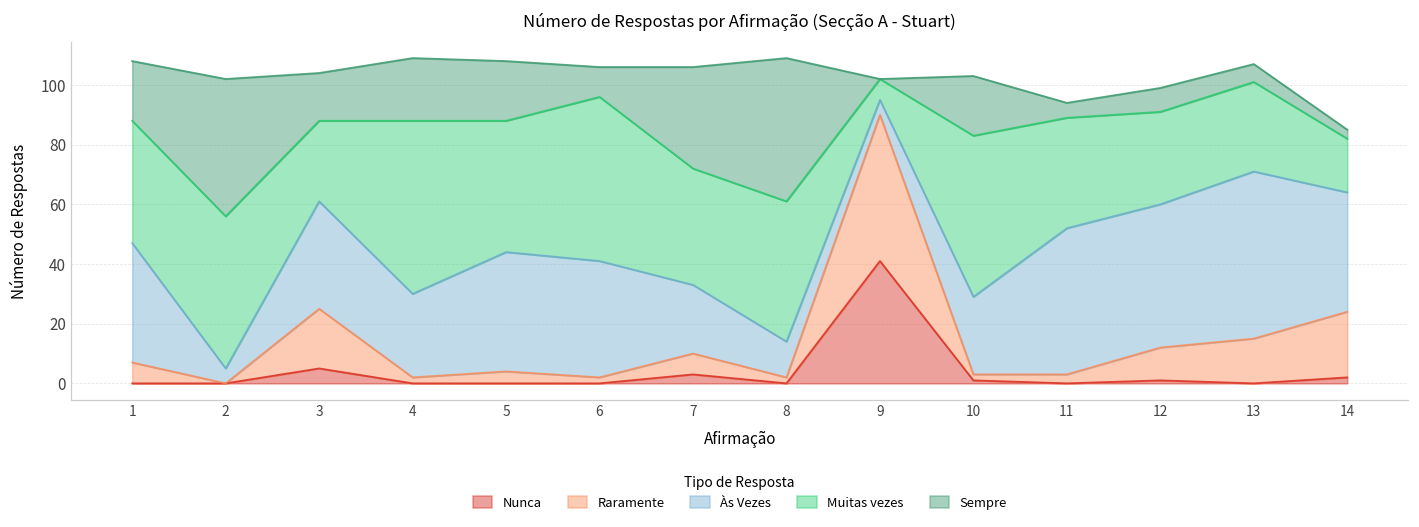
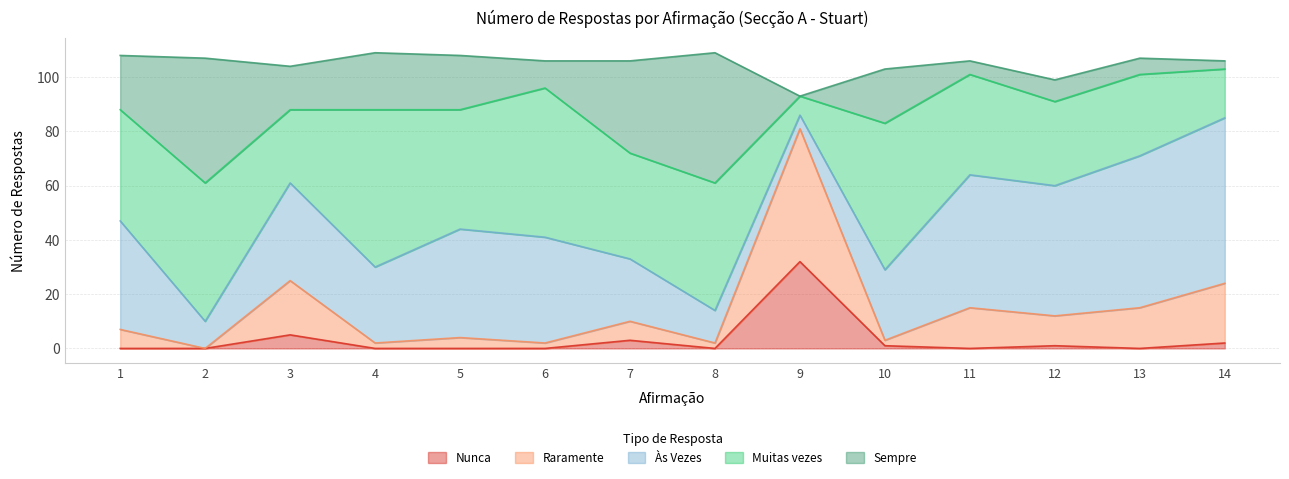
Às Vezes, 2: 5 -> 10
Nunca, 9: 41 -> 32
Raramente, 11: 3 -> 15
Às Vezes, 14: 40 -> 61
